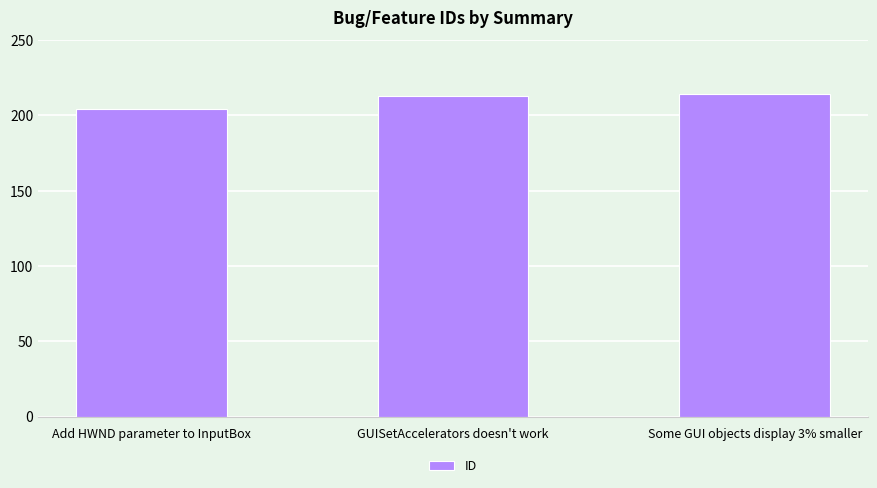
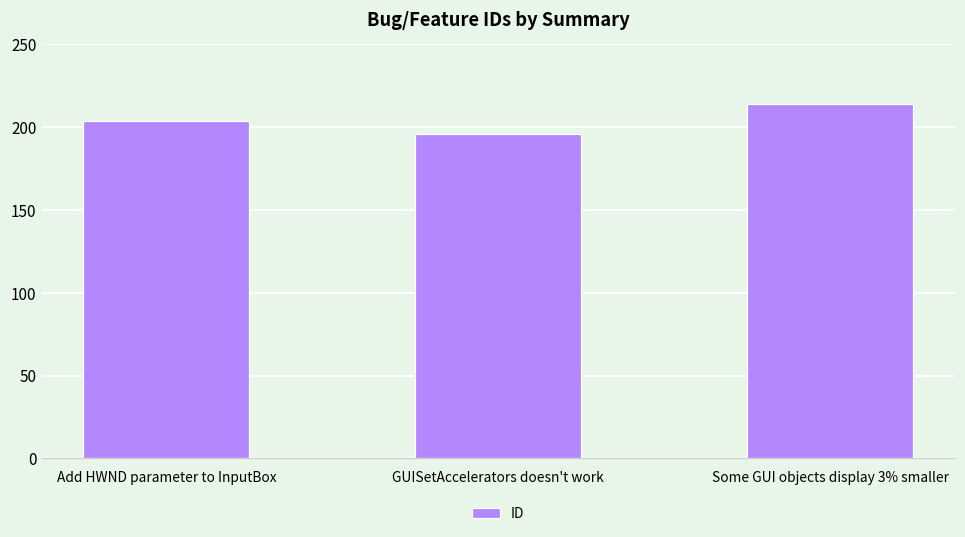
GUISetAccelerators doesn't work: 213 -> 196
